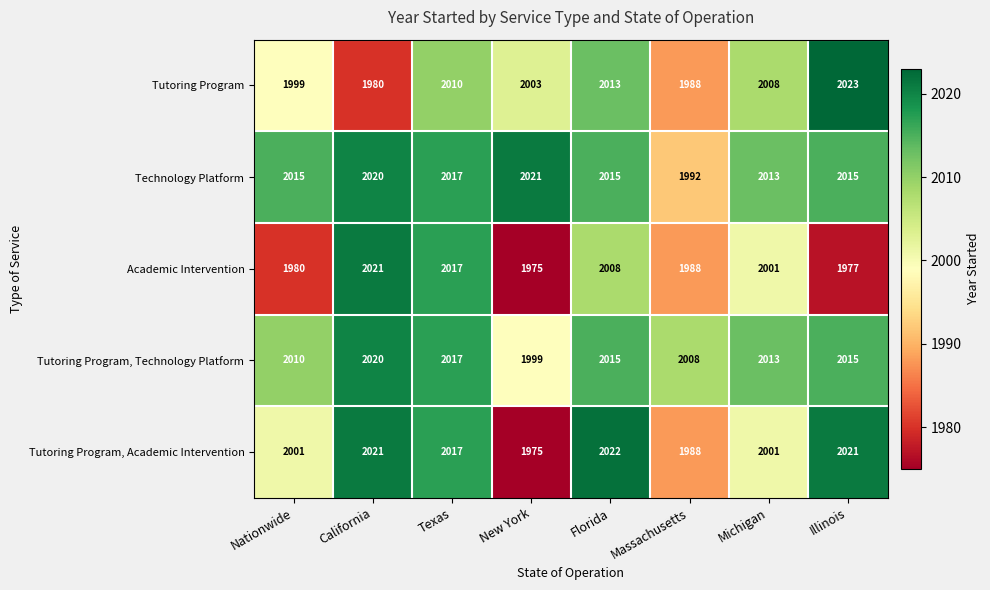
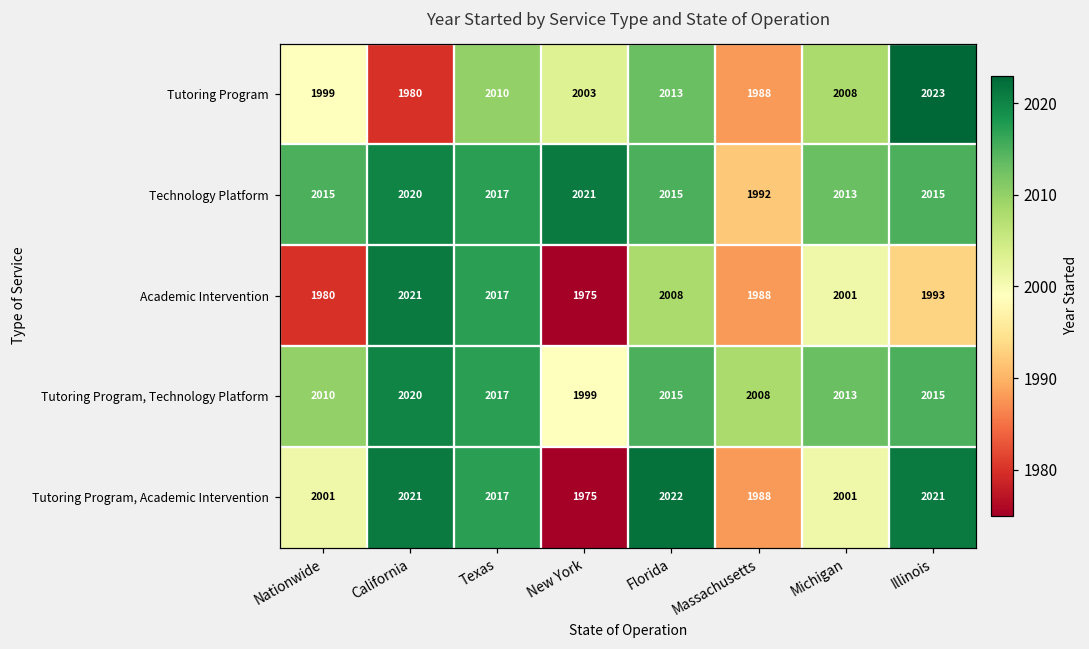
Academic Intervention, Illinois: 1977 -> 1993
